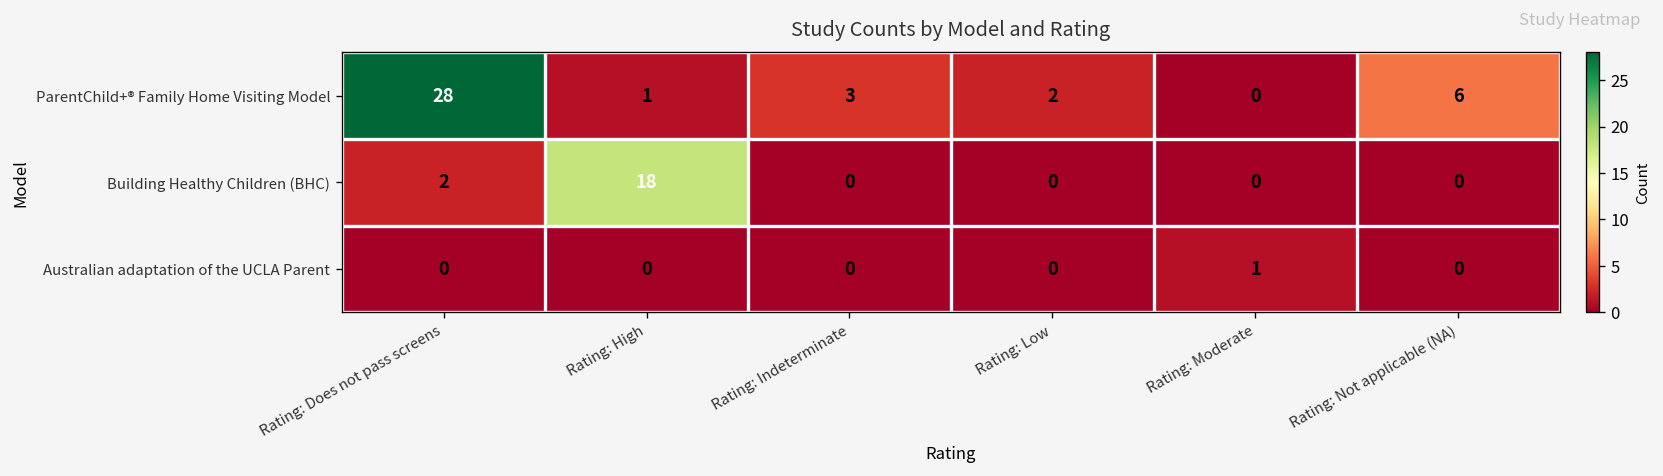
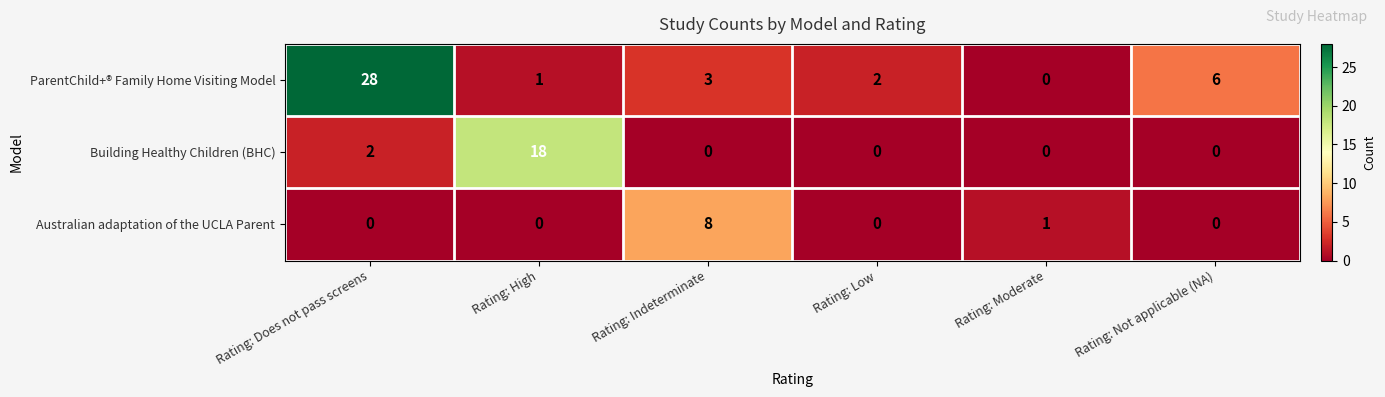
Australian adaptation of the UCLA Parent, Rating: Indeterminate: 0 -> 8
